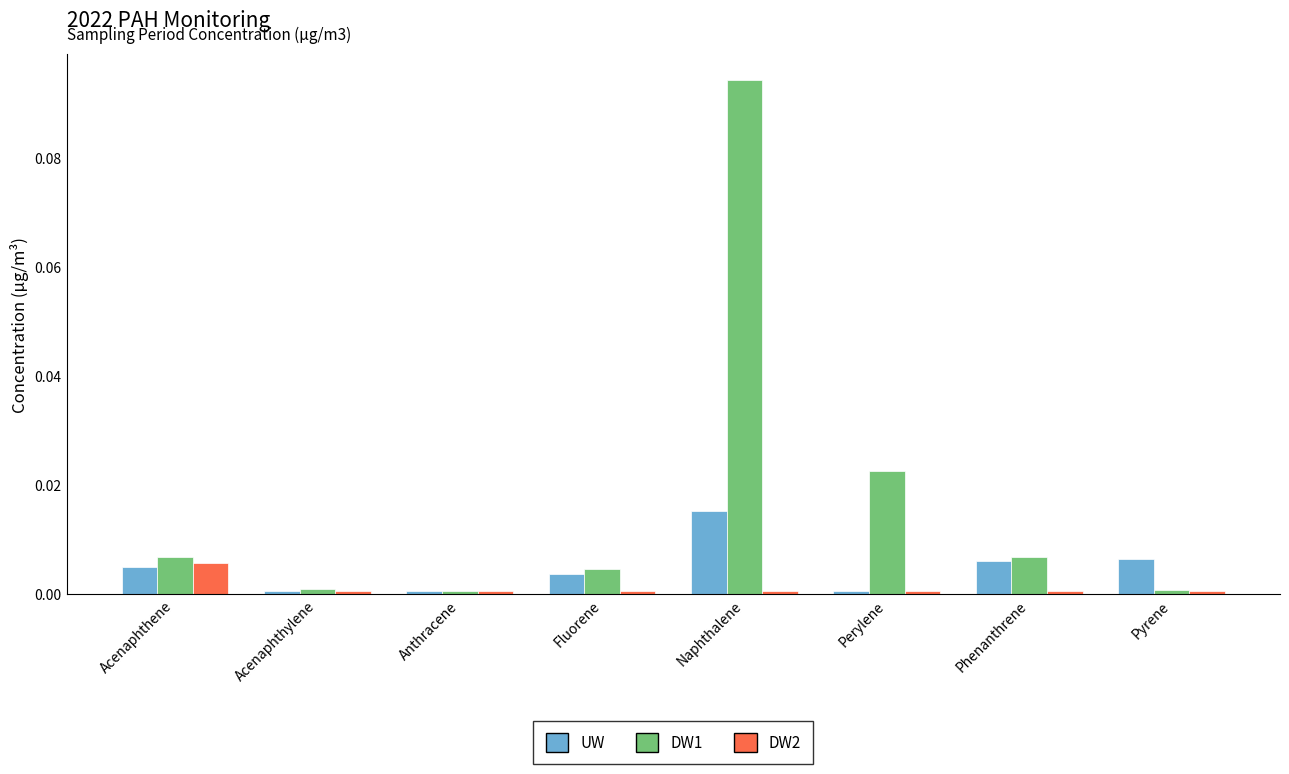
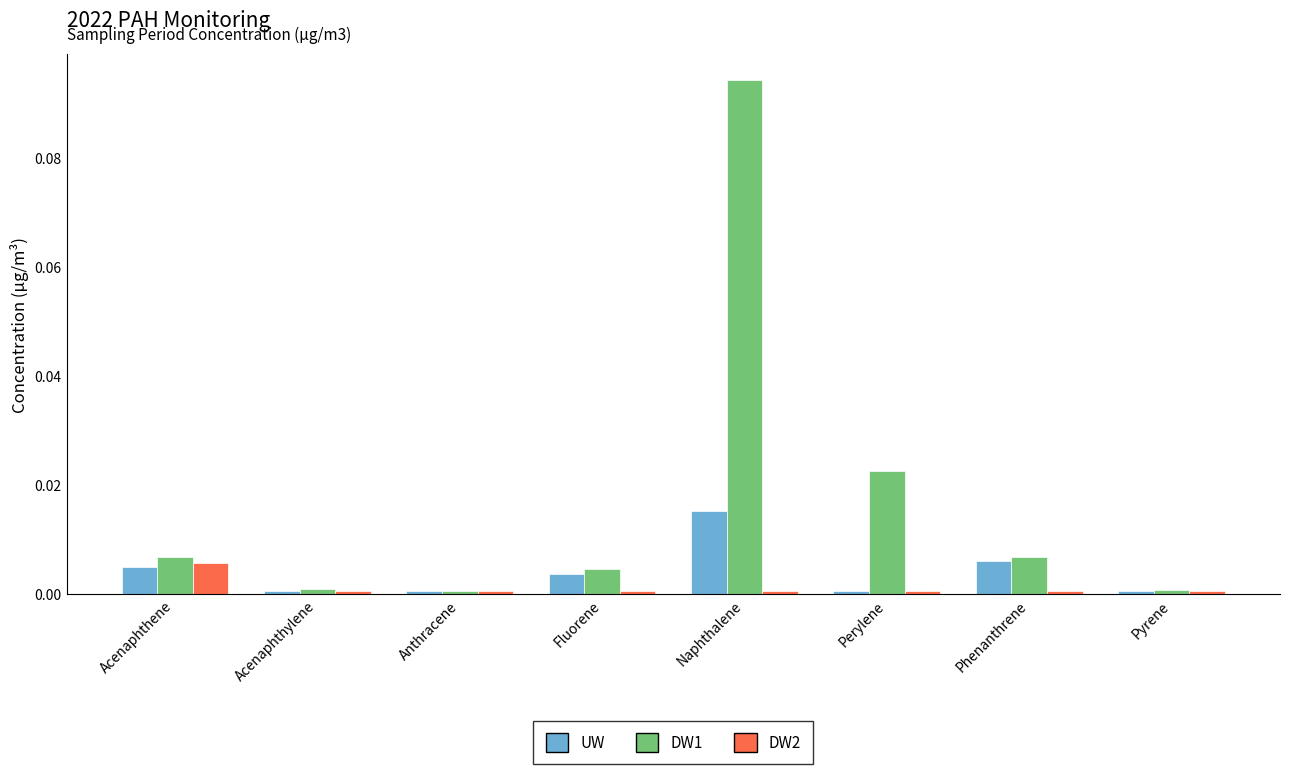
UW, Pyrene: 0.007 -> 0.001
